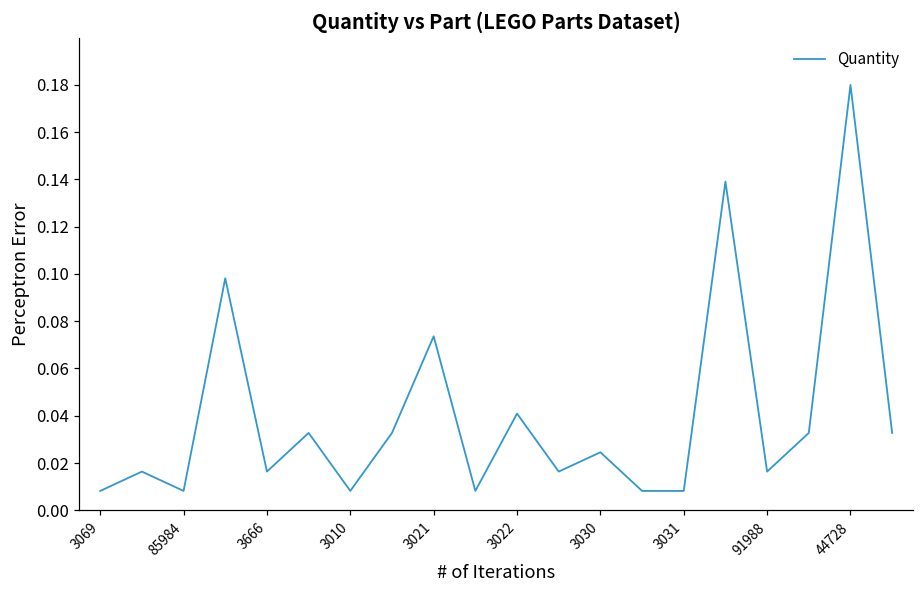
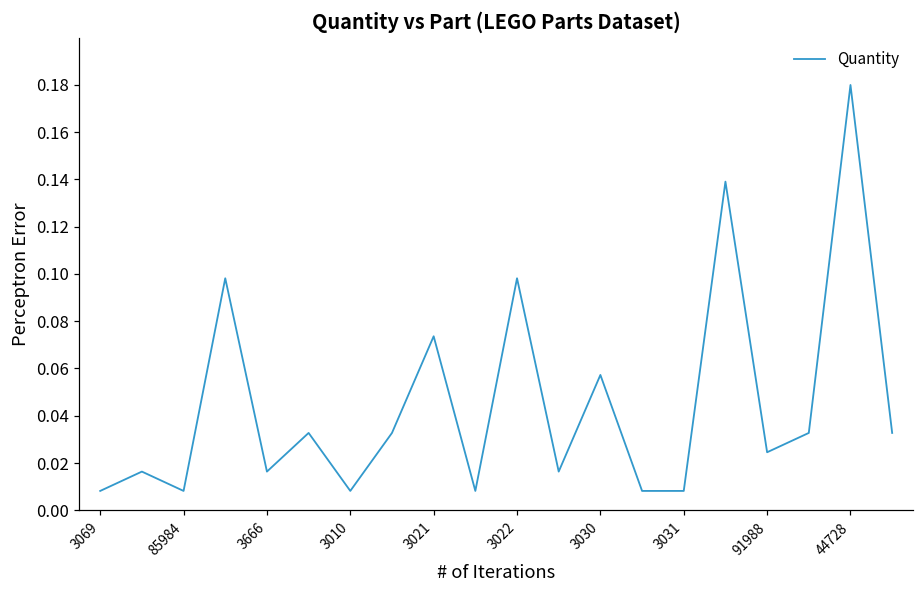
3022: 0.041 -> 0.098
3030: 0.025 -> 0.057
91988: 0.016 -> 0.025
